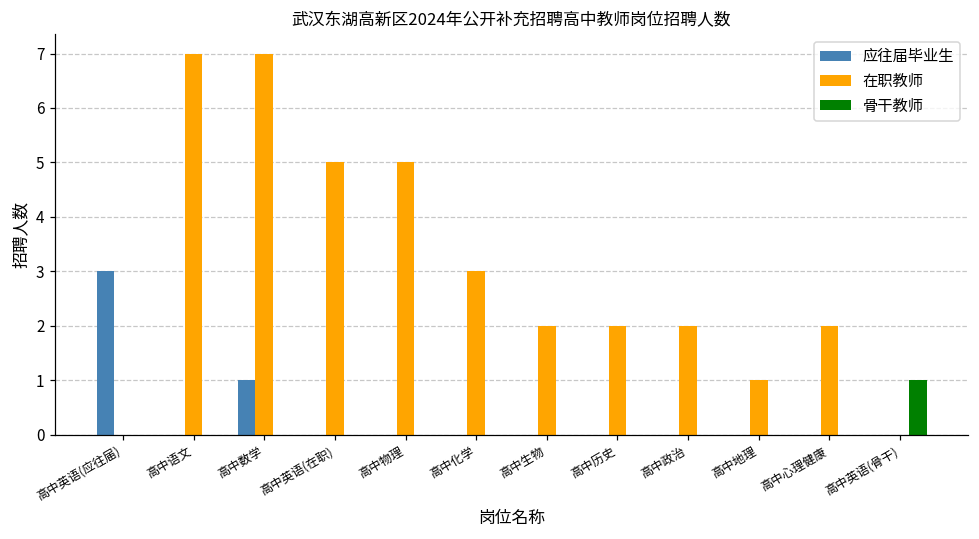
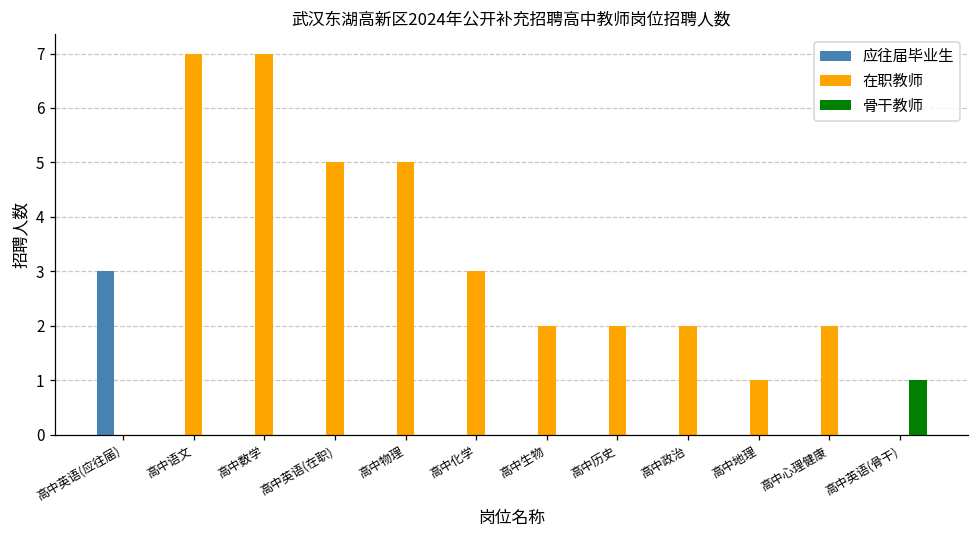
应往届毕业生, 高中数学: 1 -> 0
